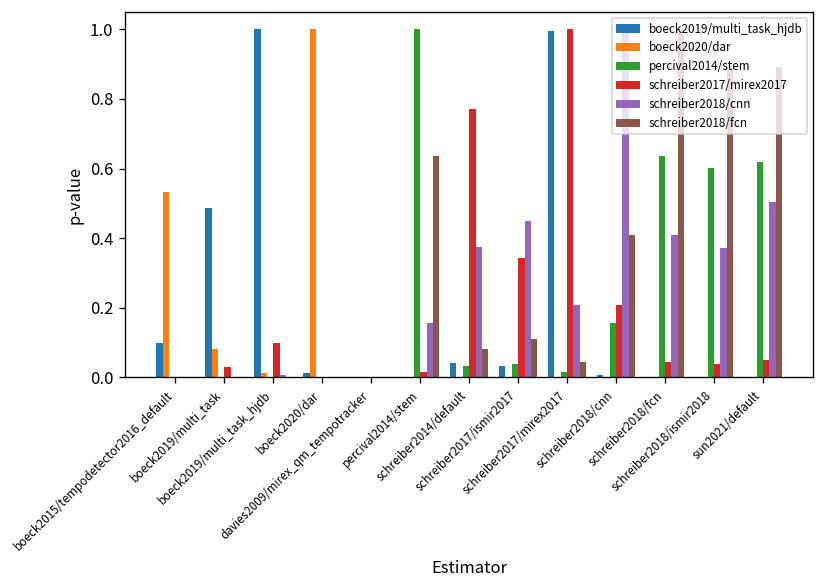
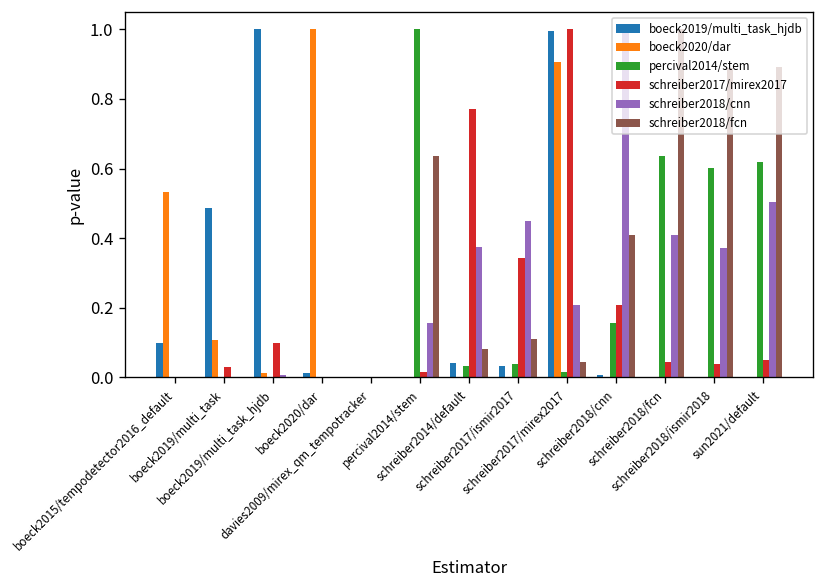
boeck2020/dar, boeck2019/multi_task: 0.08 -> 0.11
boeck2020/dar, schreiber2017/mirex2017: 0.00 -> 0.91
